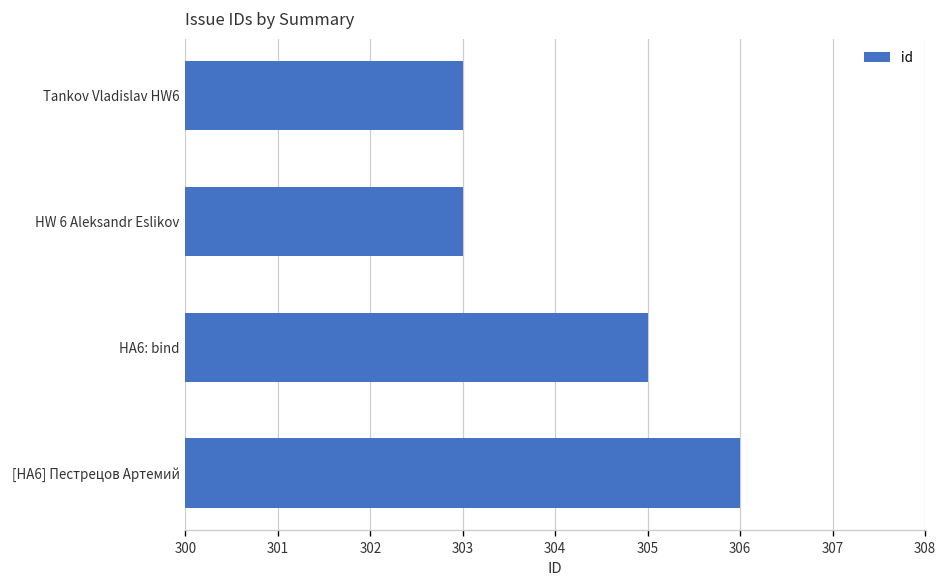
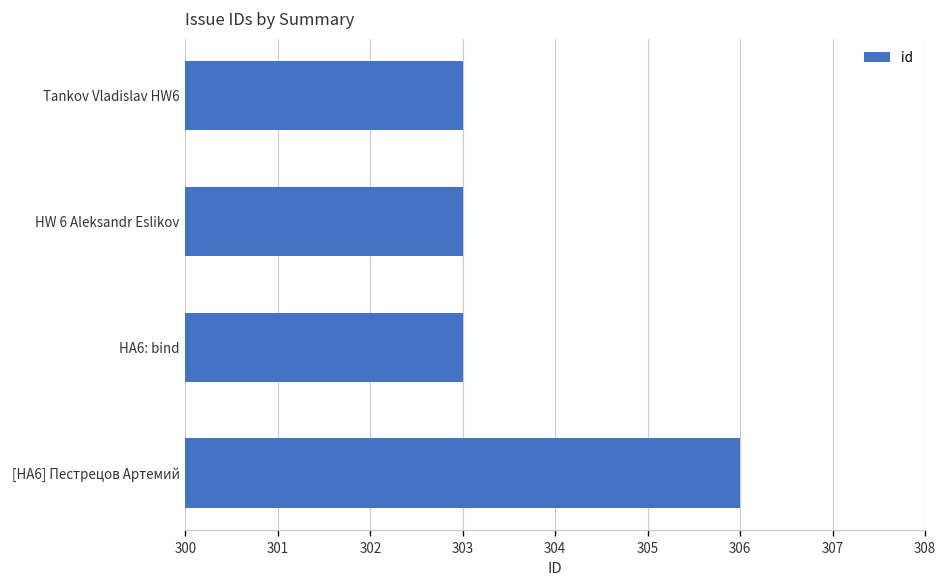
HA6: bind: 305 -> 303
